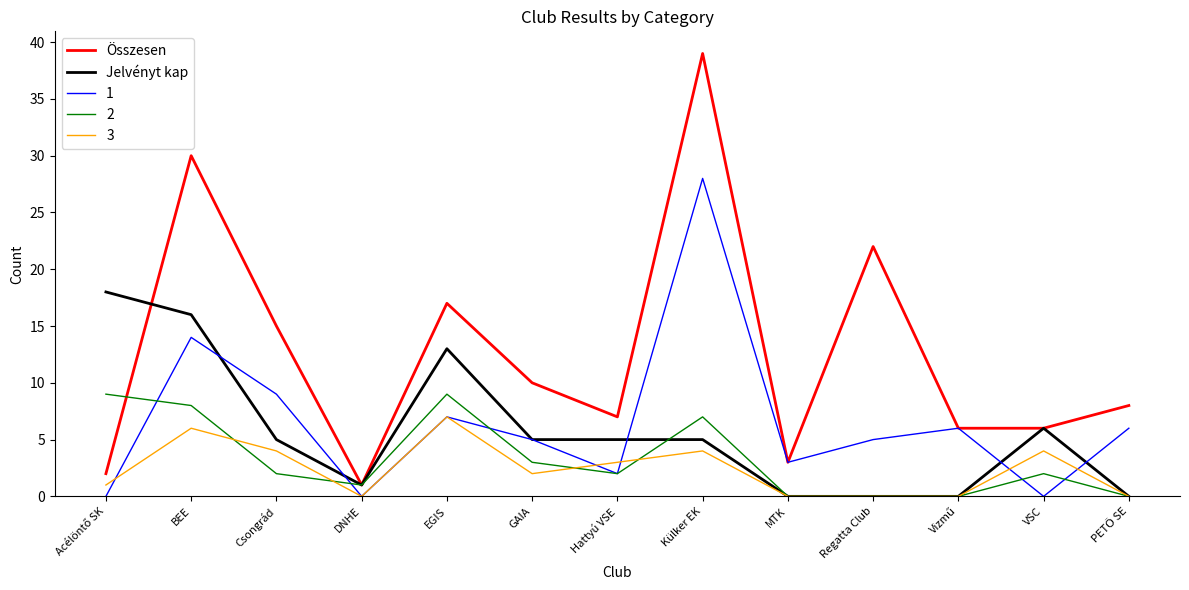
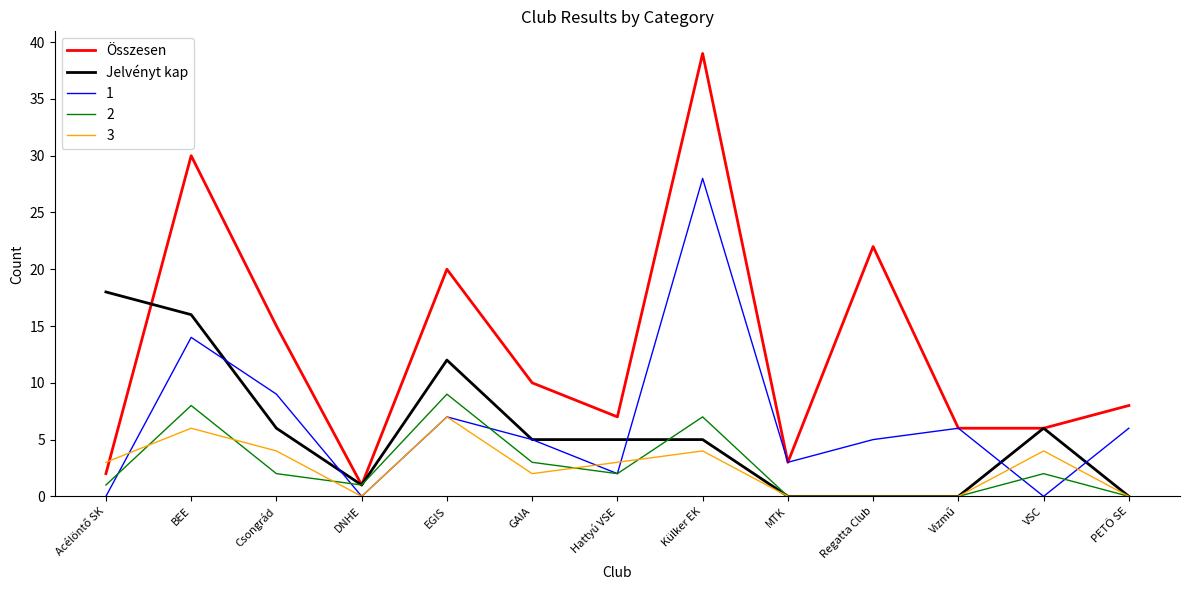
2, Acélöntő SK: 9 -> 1
3, Acélöntő SK: 1 -> 3
Jelvényt kap, Csongrád: 5 -> 6
Összesen, EGIS: 17 -> 20
Jelvényt kap, EGIS: 13 -> 12
